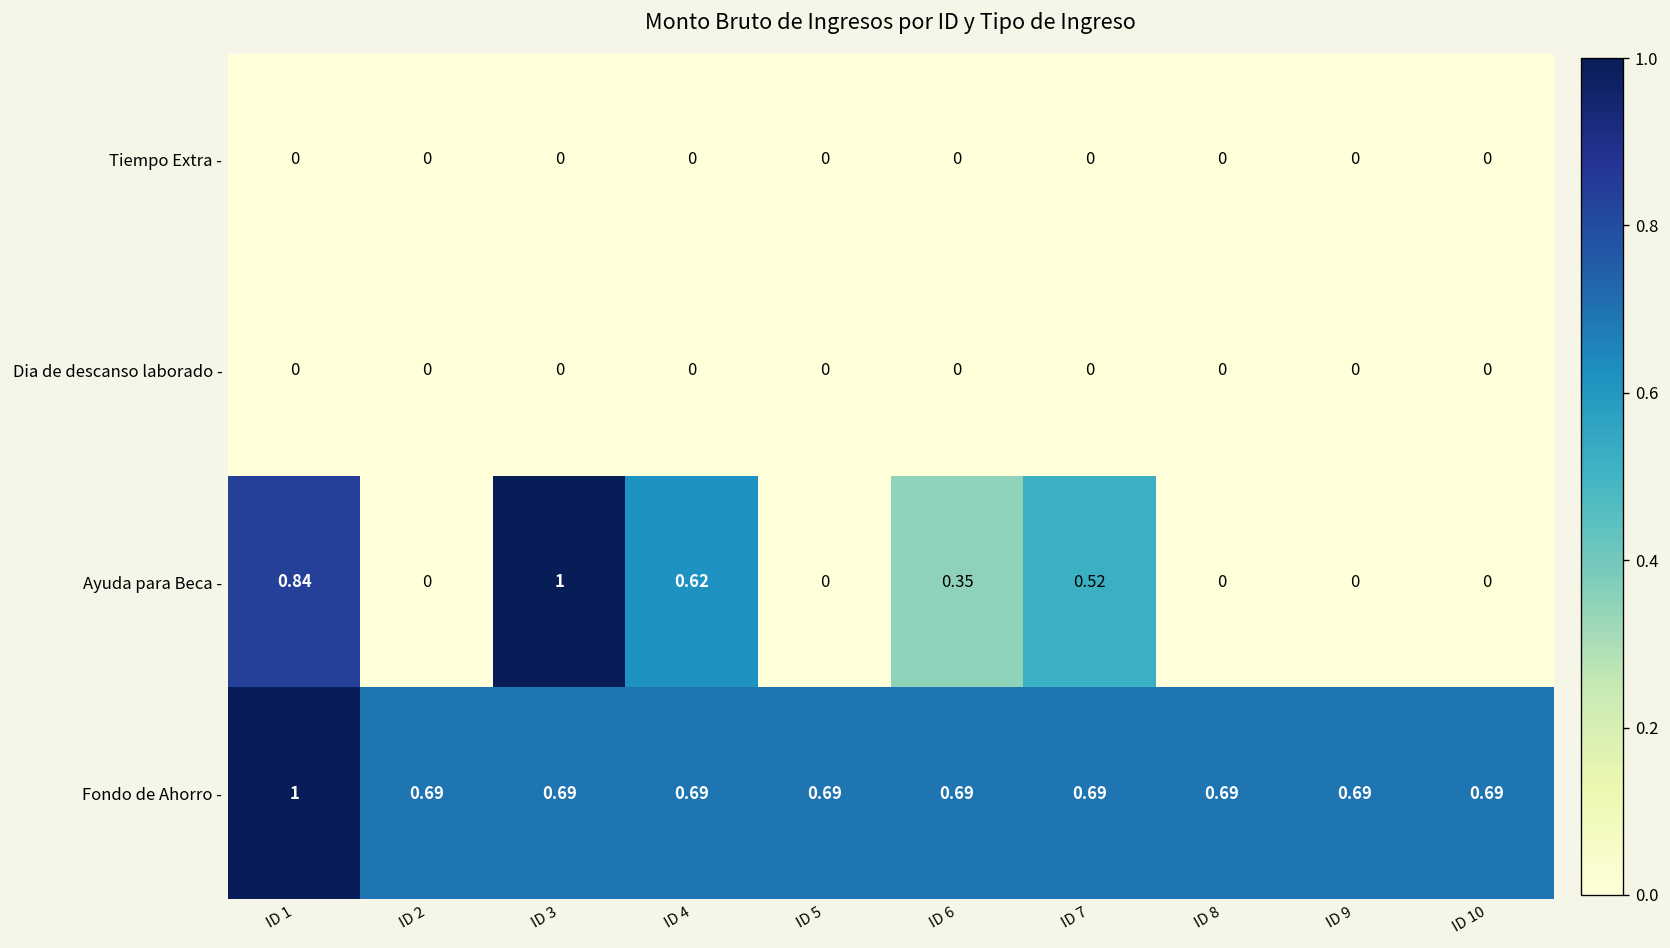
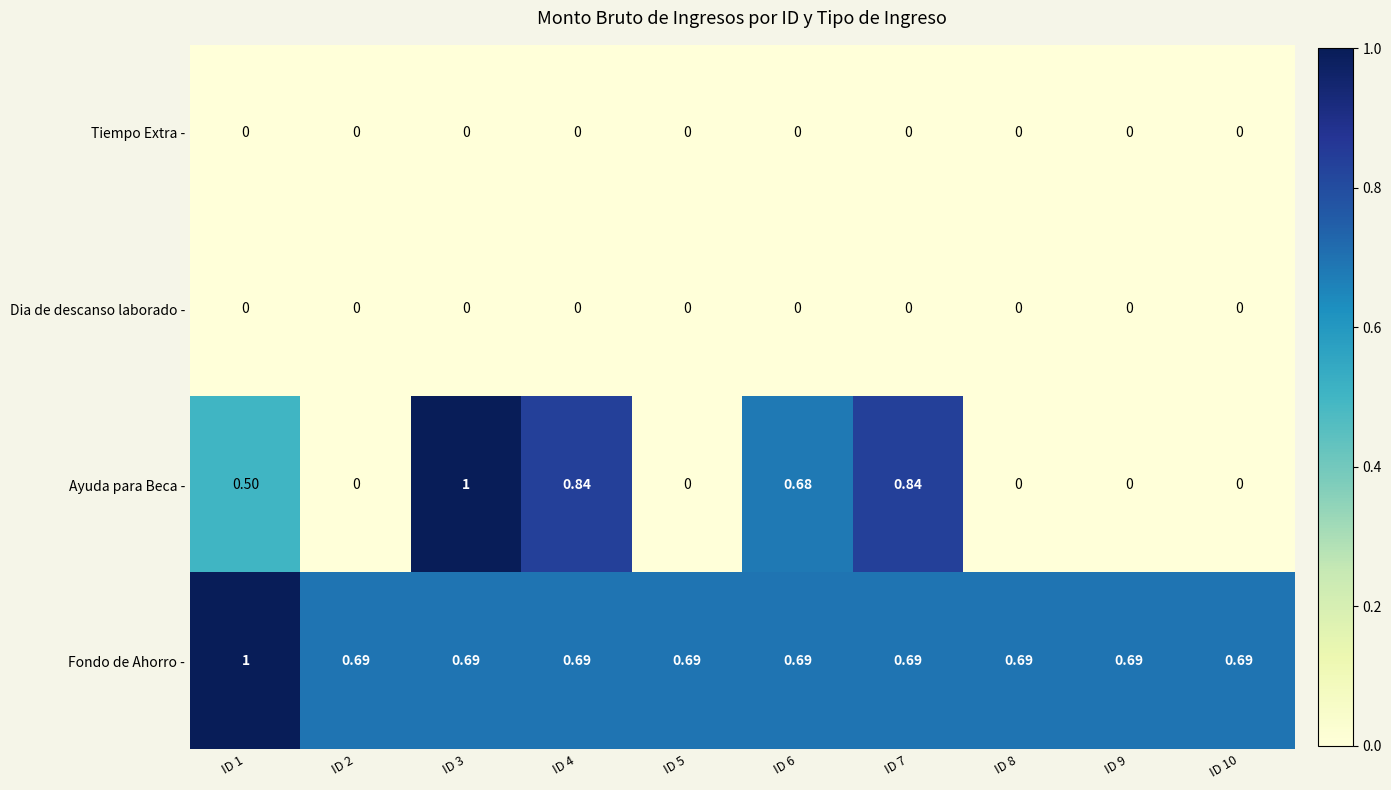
Ayuda para Beca -, ID 1: 0.84 -> 0.50
Ayuda para Beca -, ID 4: 0.62 -> 0.84
Ayuda para Beca -, ID 6: 0.35 -> 0.68
Ayuda para Beca -, ID 7: 0.52 -> 0.84
